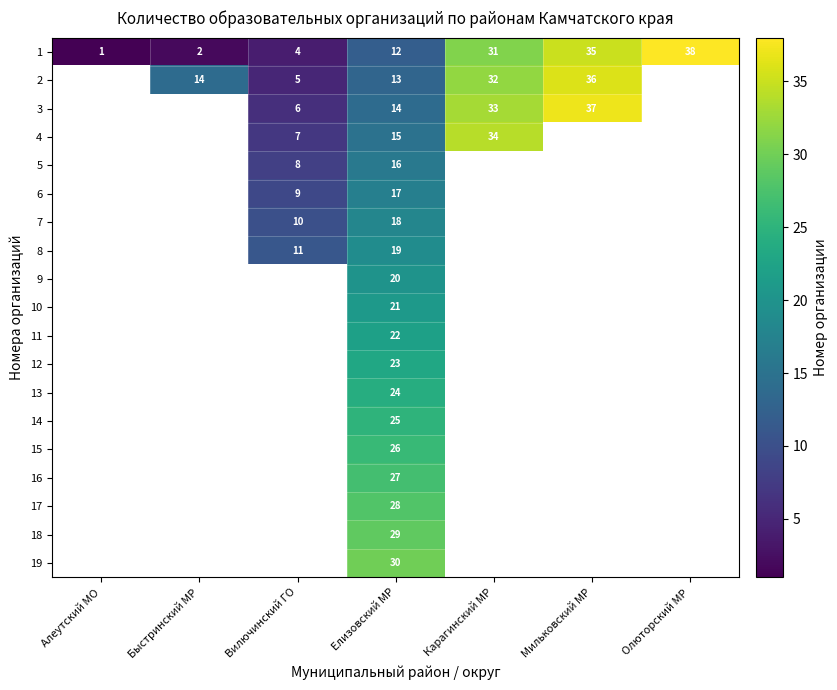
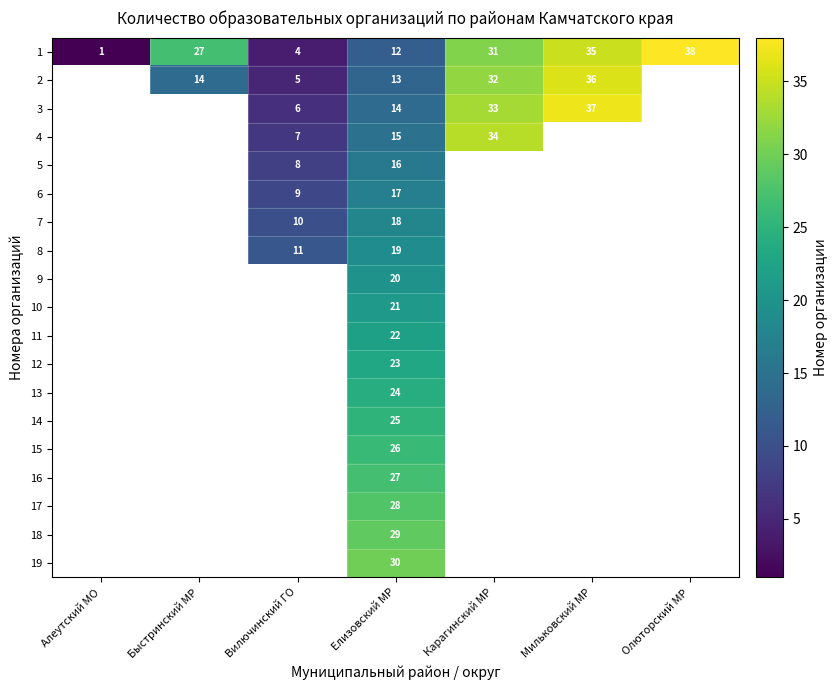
1, Быстринский МР: 2 -> 27
